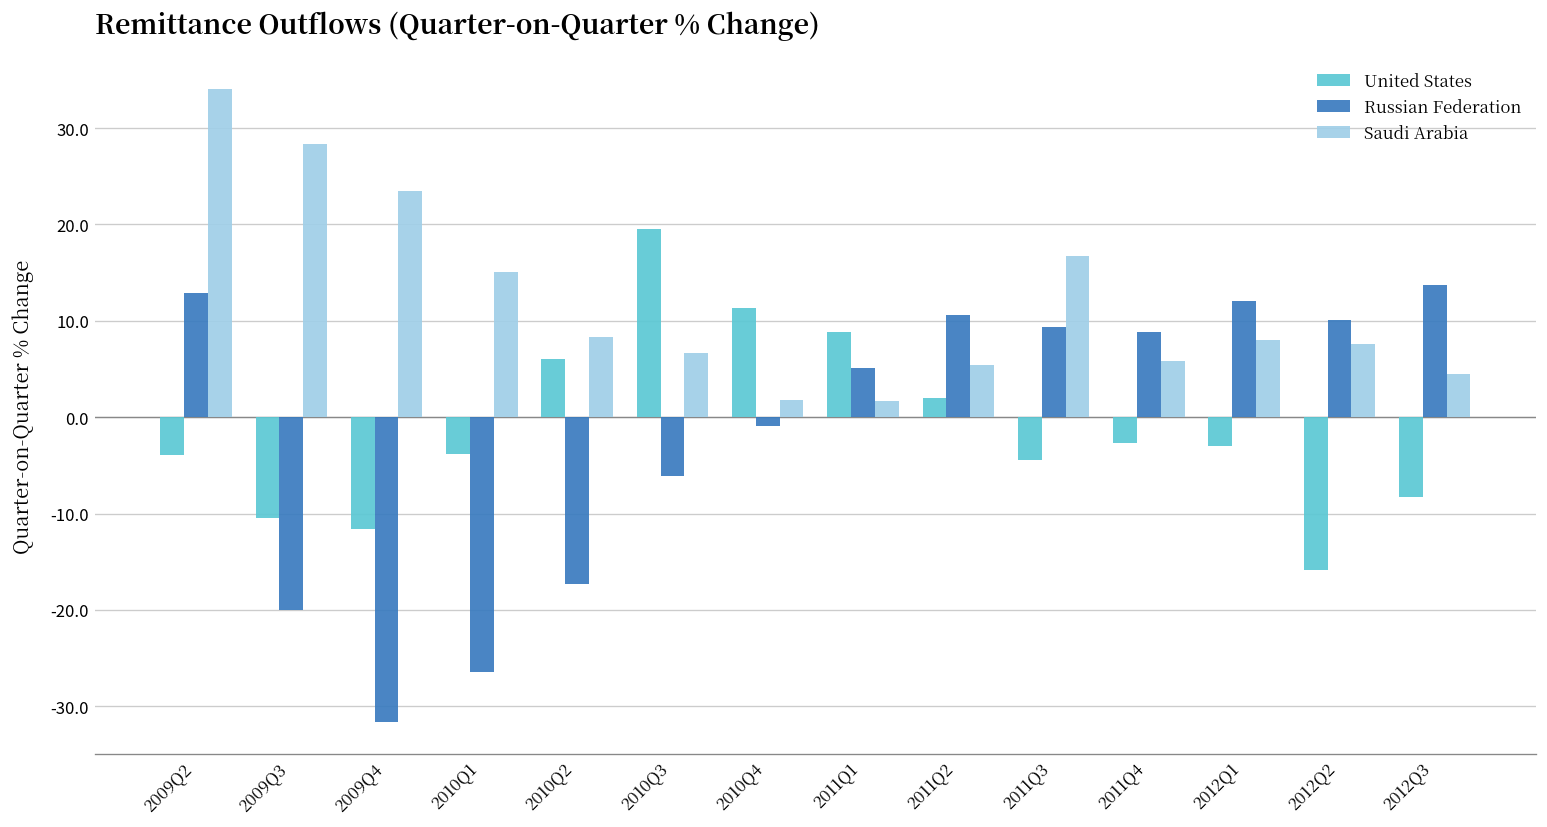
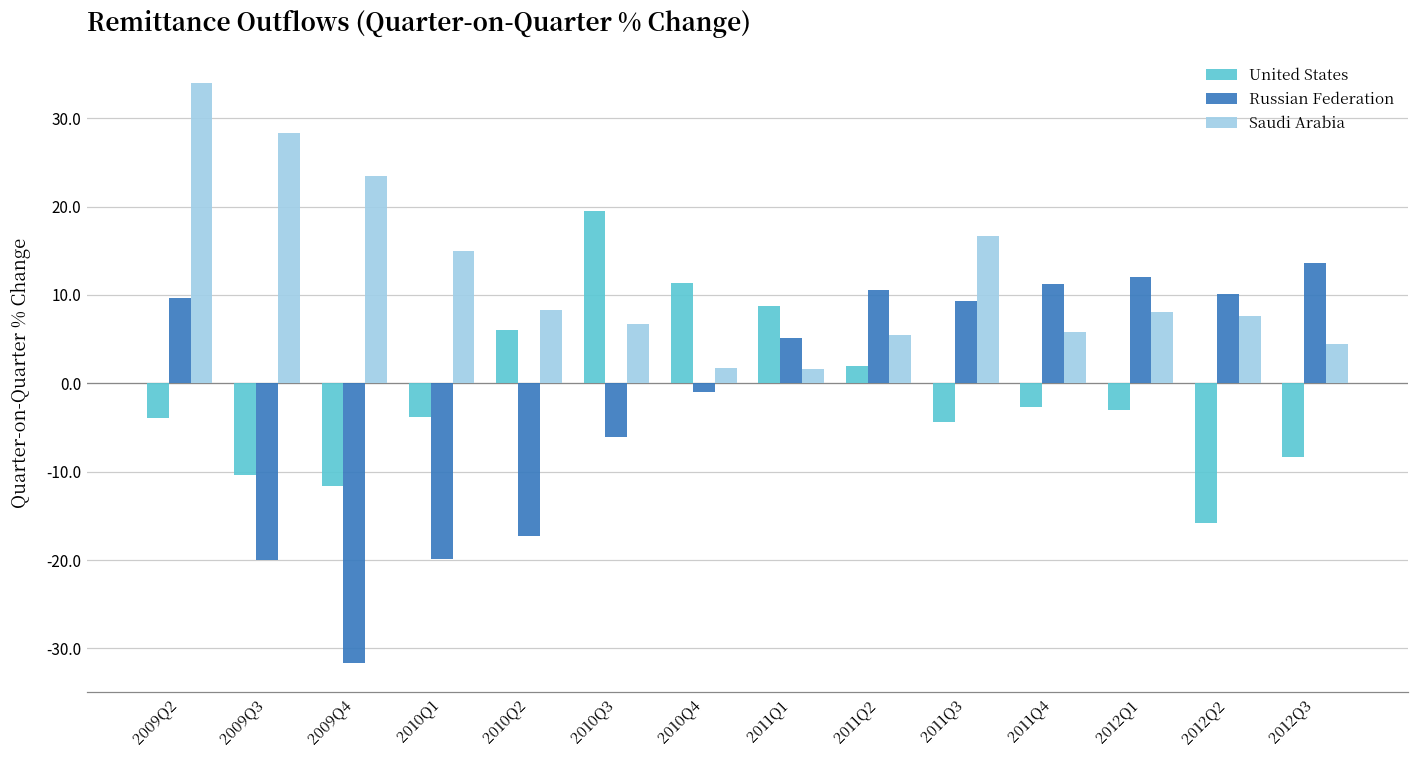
Russian Federation, 2009Q2: 13 -> 10
Russian Federation, 2010Q1: -26 -> -20
Russian Federation, 2011Q4: 9 -> 11
